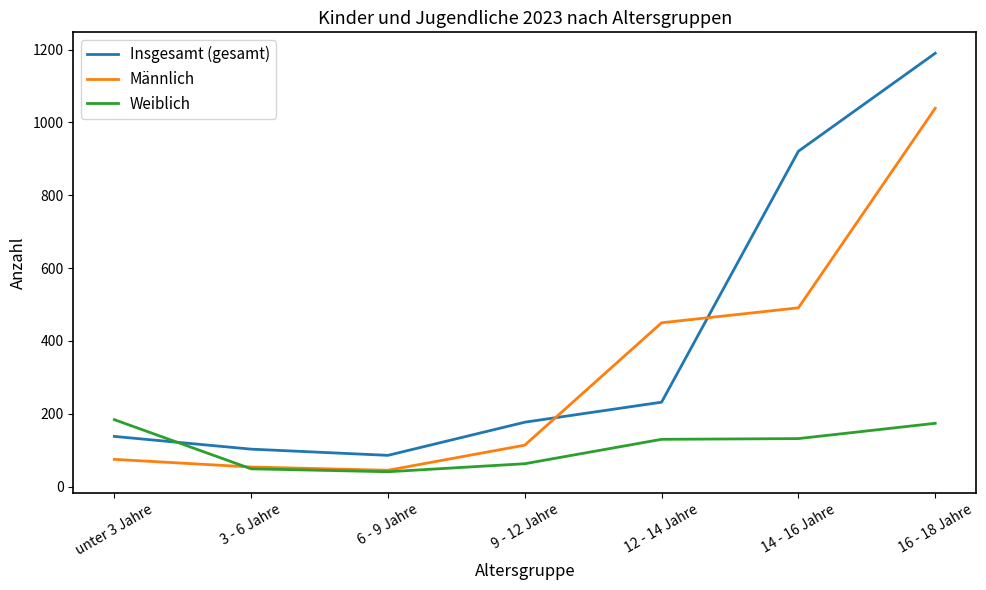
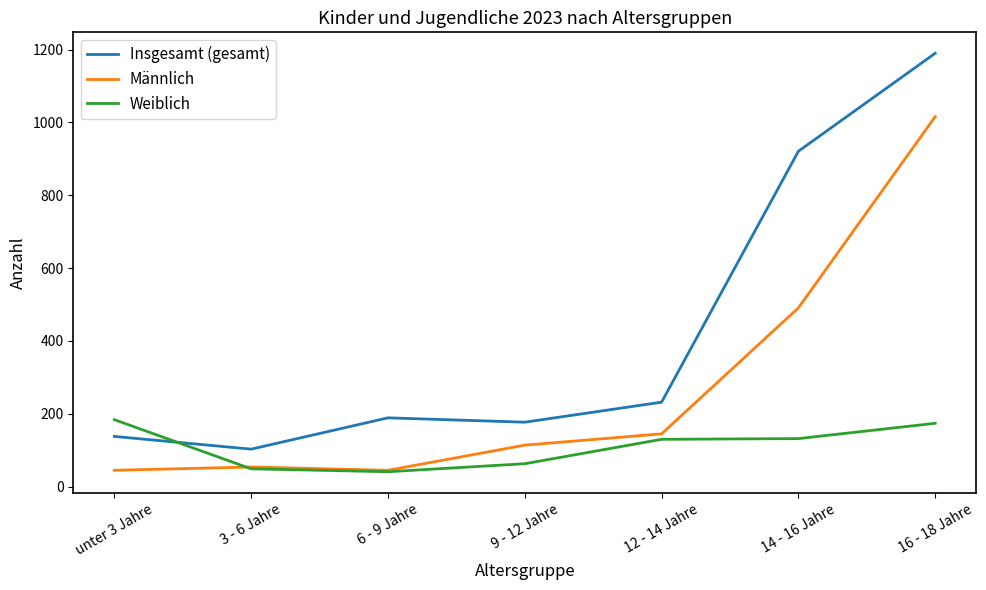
Männlich, unter 3 Jahre: 80 -> 50
Insgesamt (gesamt), 6 - 9 Jahre: 90 -> 190
Männlich, 12 - 14 Jahre: 450 -> 150
Männlich, 16 - 18 Jahre: 1040 -> 1020
